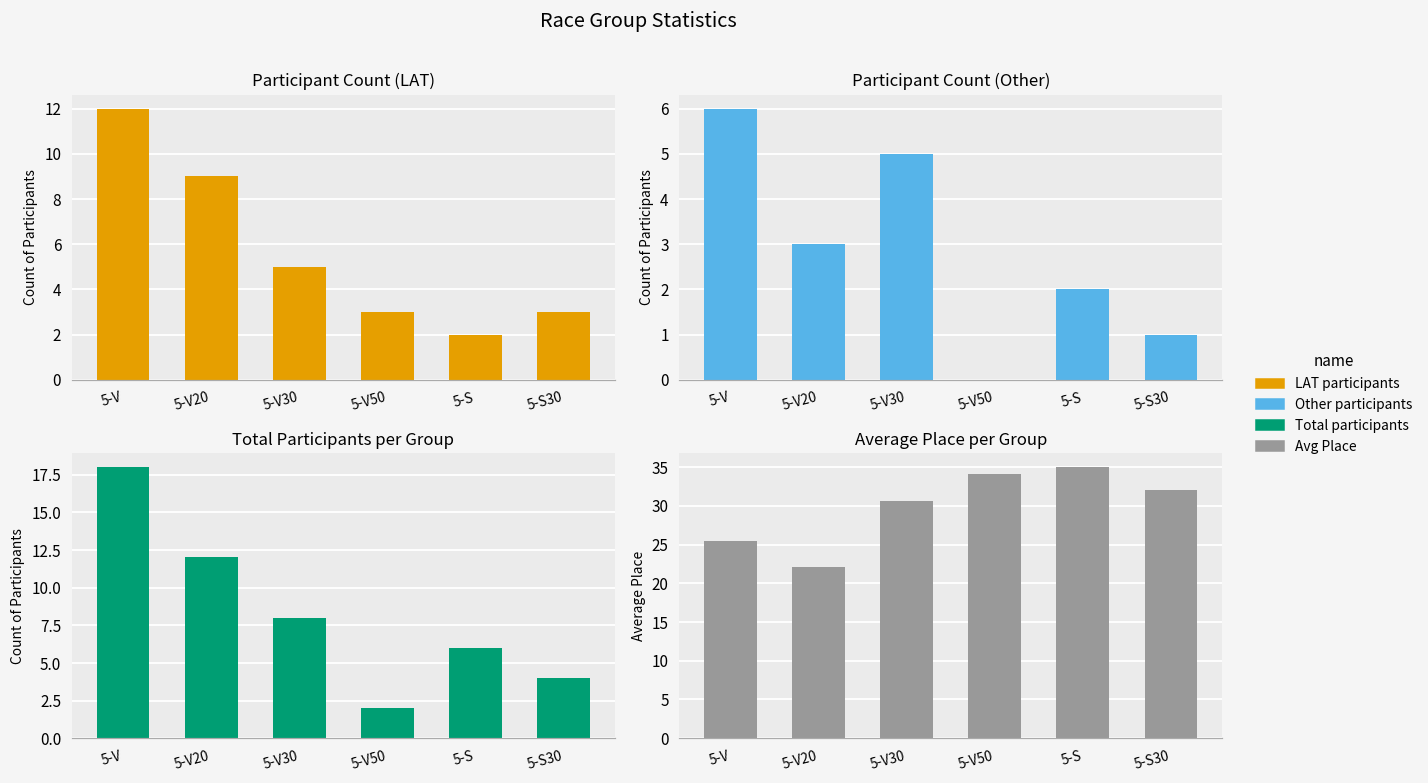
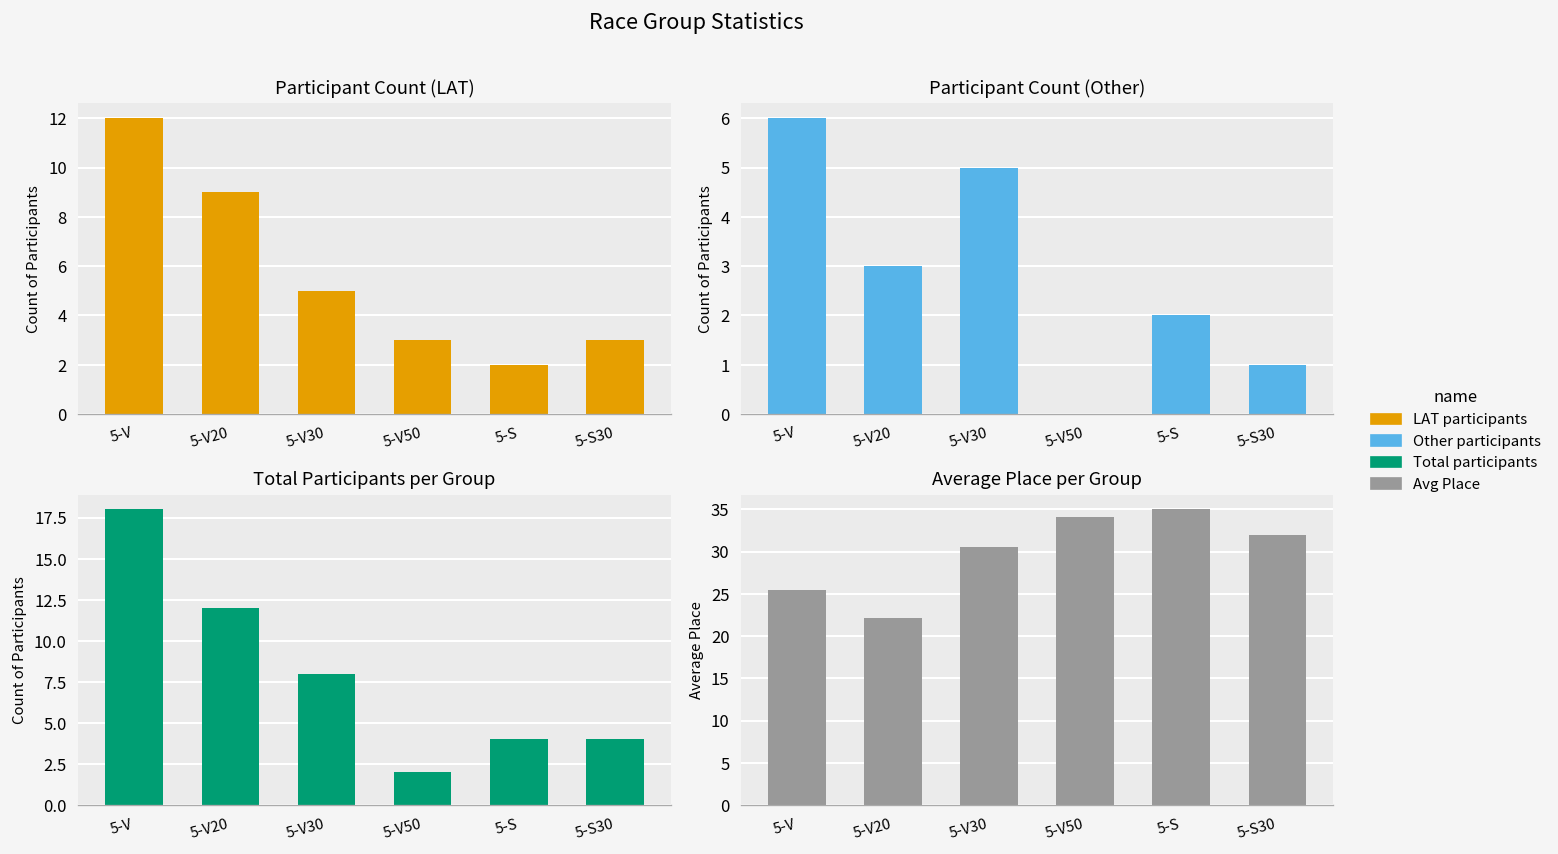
Total Participants per Group, 5-S: 6 -> 4
